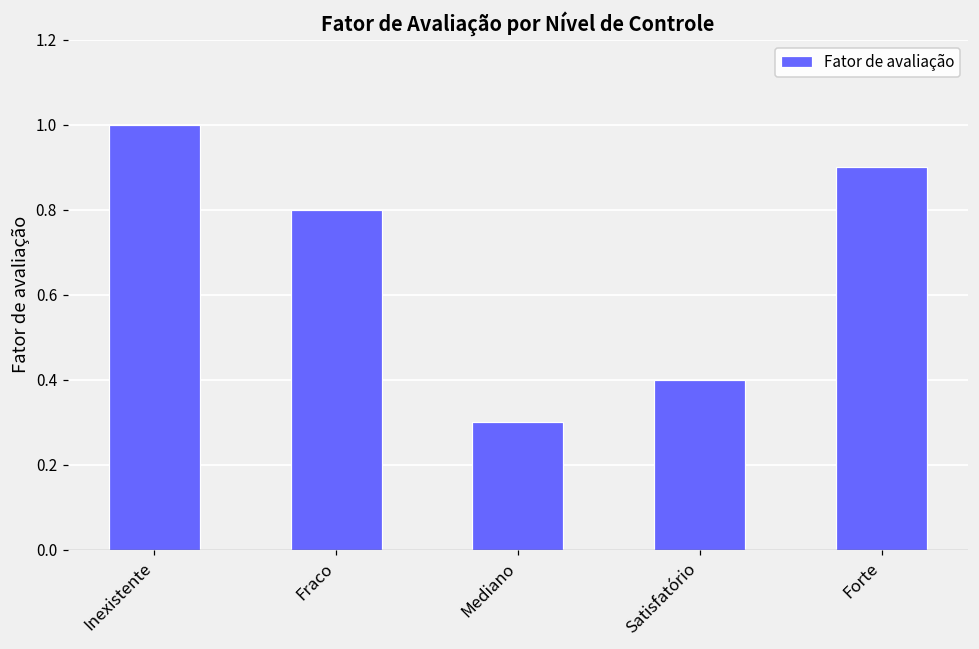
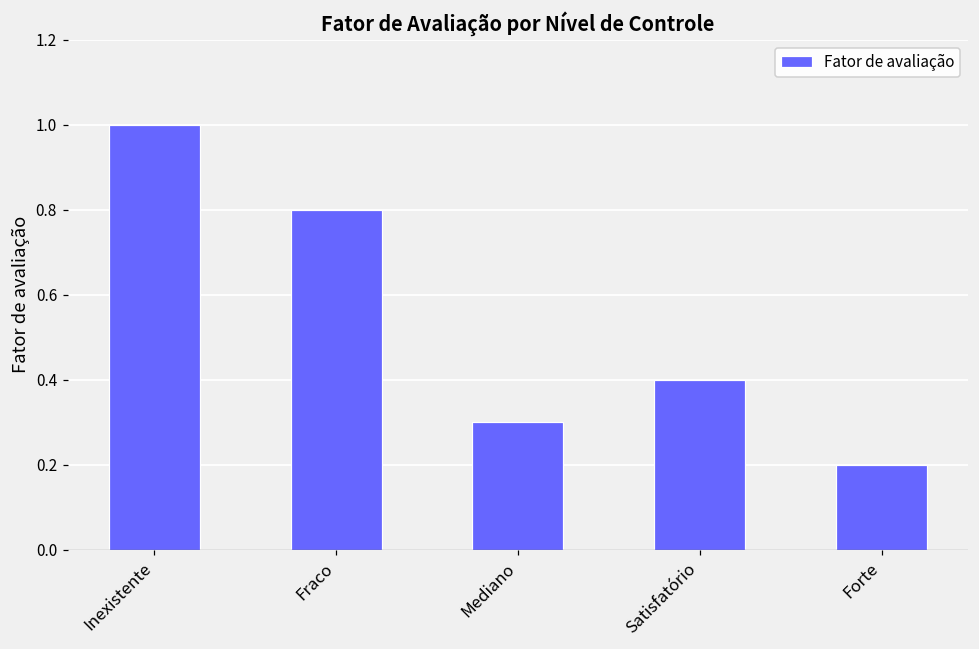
Forte: 0.9 -> 0.2
